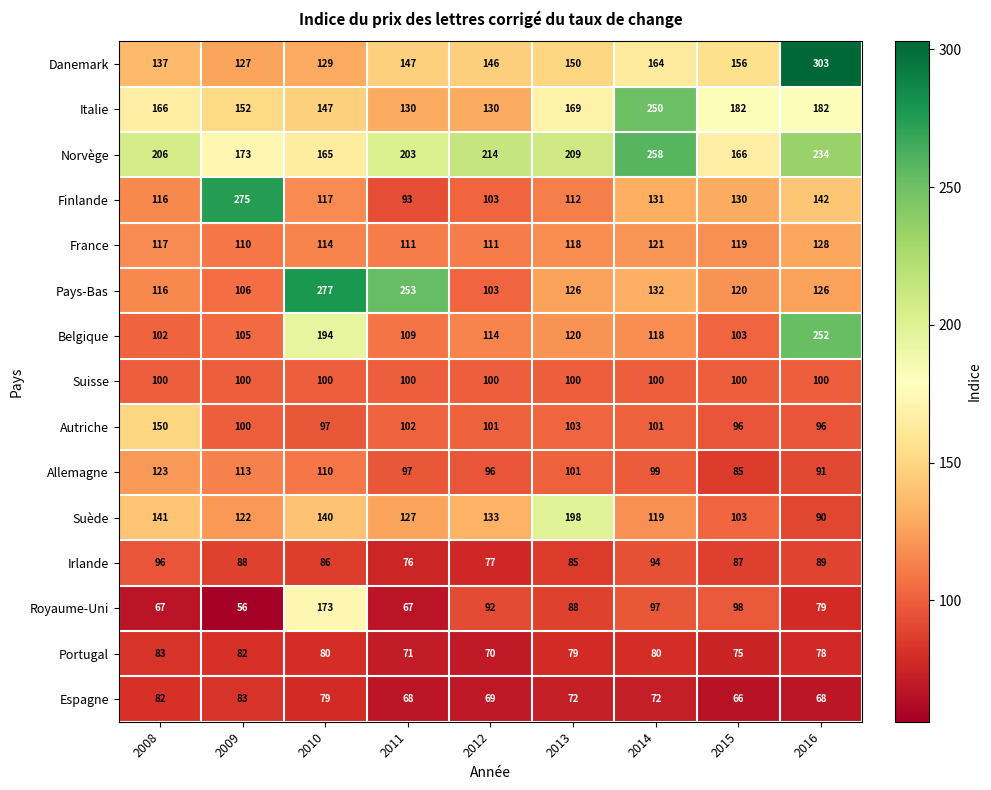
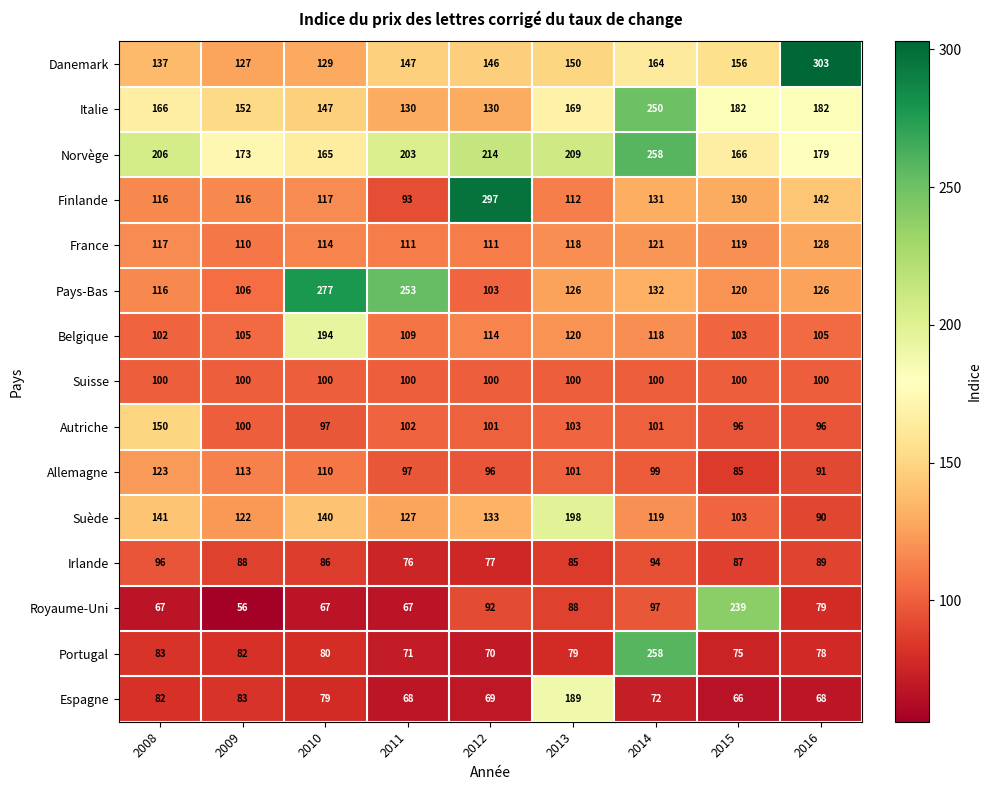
Norvège, 2016: 234 -> 179
Finlande, 2009: 275 -> 116
Finlande, 2012: 103 -> 297
Belgique, 2016: 252 -> 105
Royaume-Uni, 2010: 173 -> 67
Royaume-Uni, 2015: 98 -> 239
Portugal, 2014: 80 -> 258
Espagne, 2013: 72 -> 189
